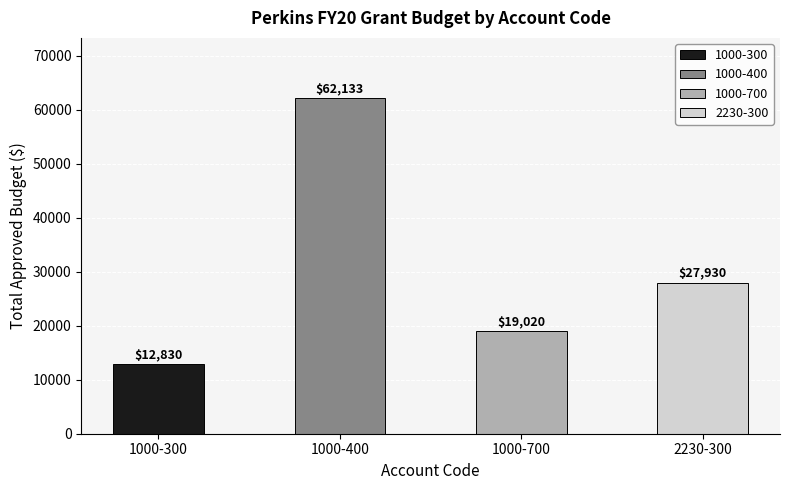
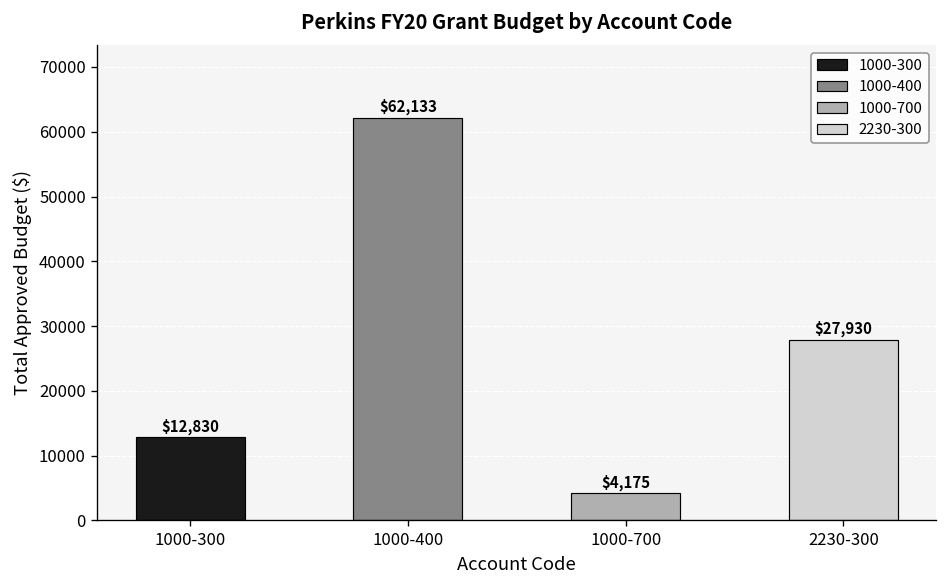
1000-700: $19,020 -> $4,175
